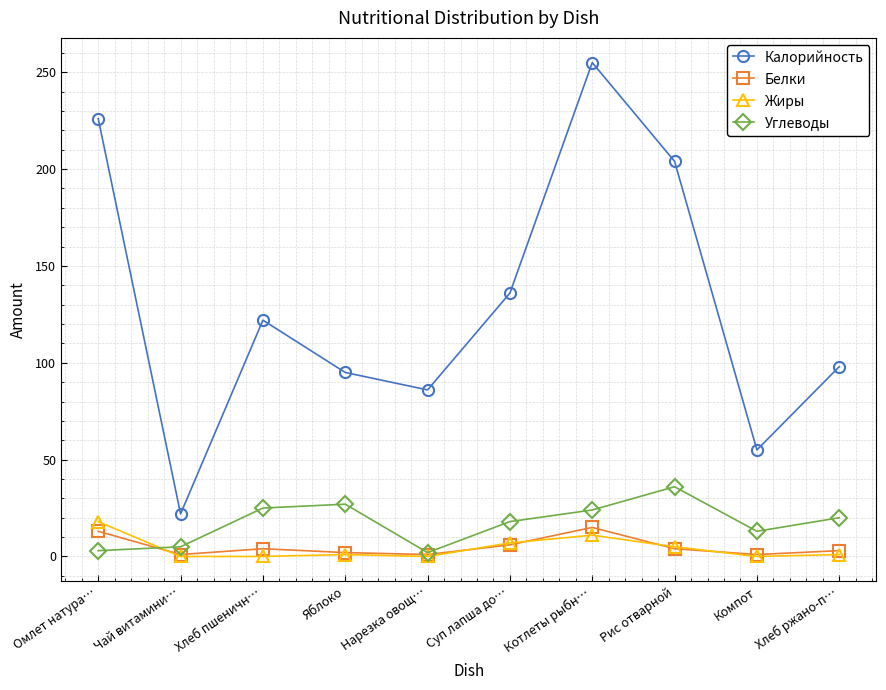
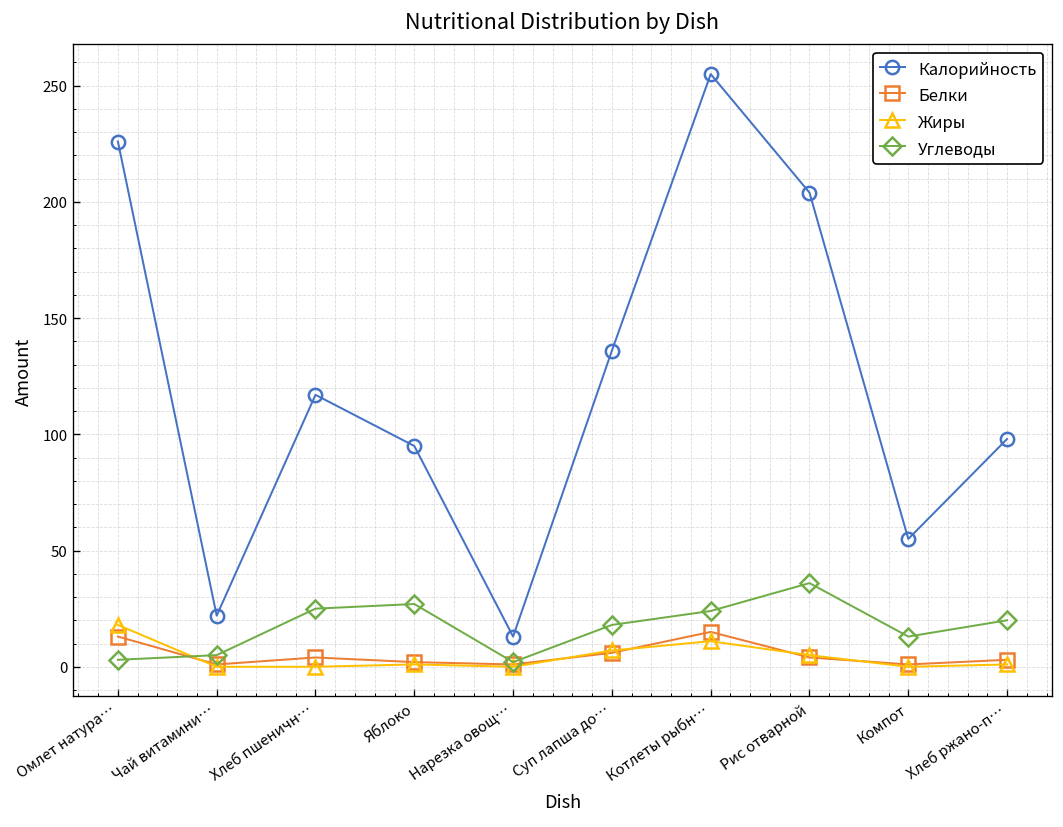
Калорийность, Хлеб пшеничн…: 122 -> 117
Калорийность, Нарезка овощ…: 86 -> 13
